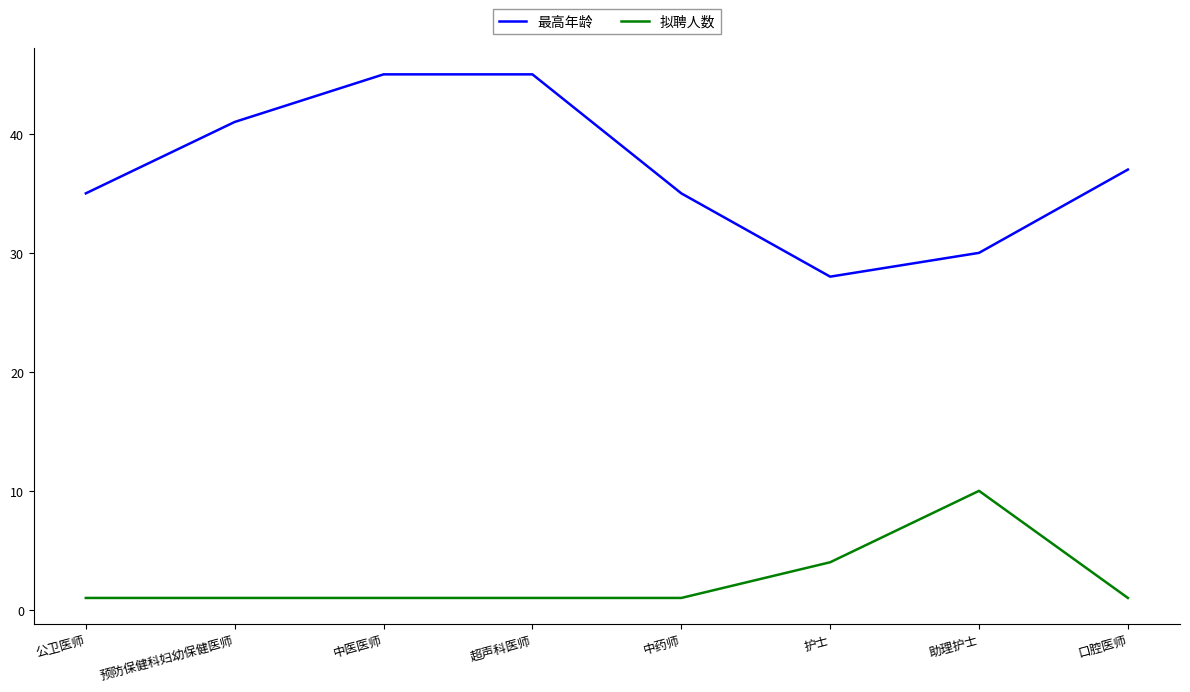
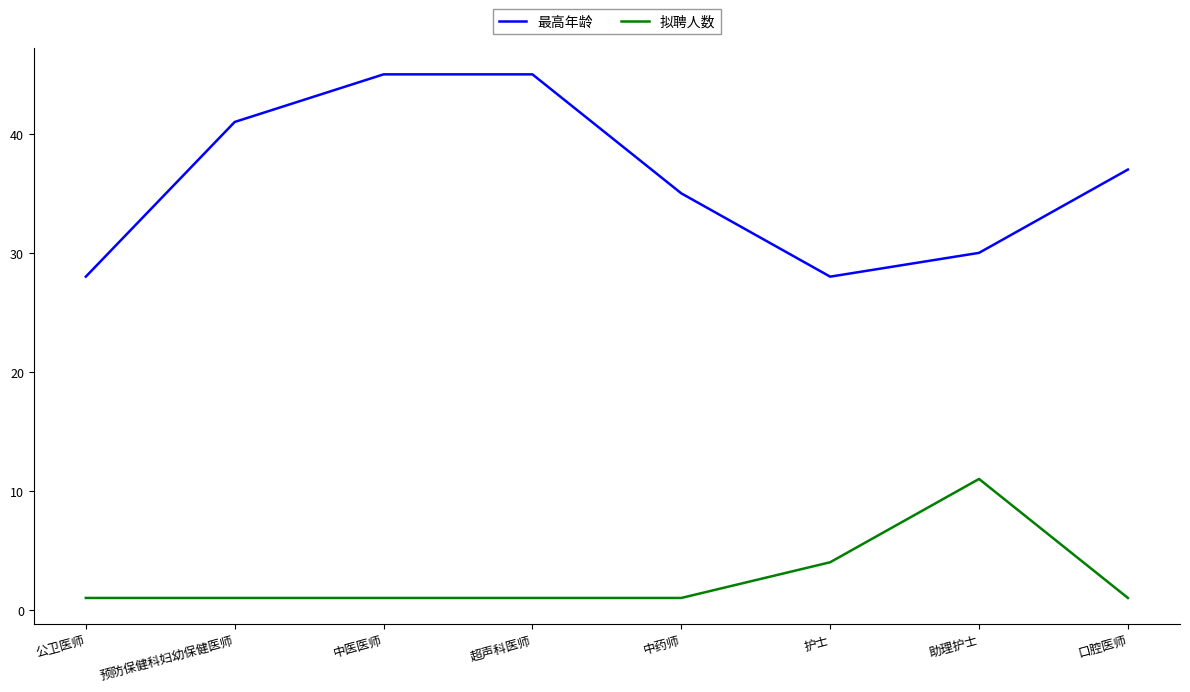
最高年龄, 公卫医师: 35 -> 28
拟聘人数, 助理护士: 10 -> 11
